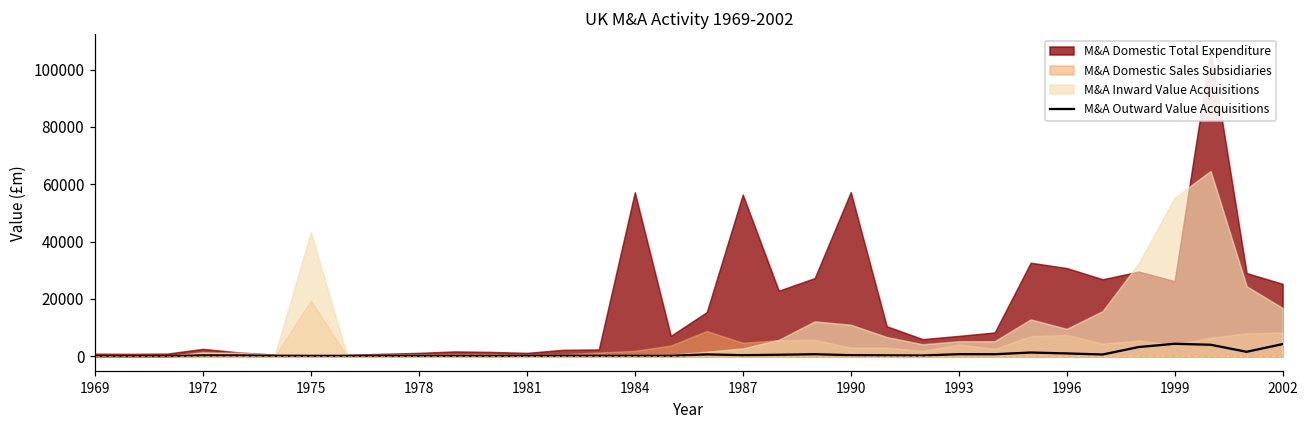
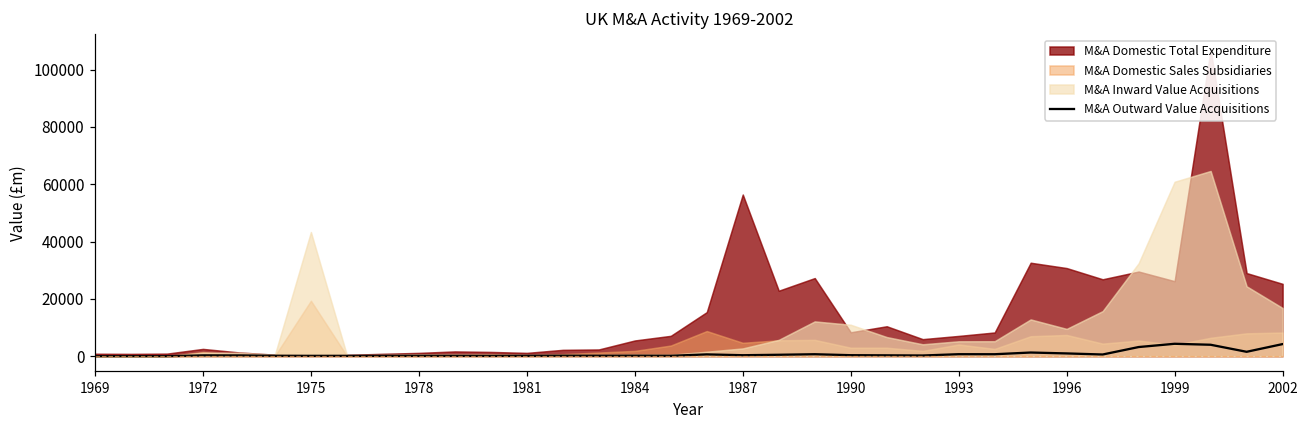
M&A Domestic Total Expenditure, 1984: 57000 -> 5000
M&A Domestic Total Expenditure, 1990: 57000 -> 8000
M&A Inward Value Acquisitions, 1999: 55000 -> 61000
